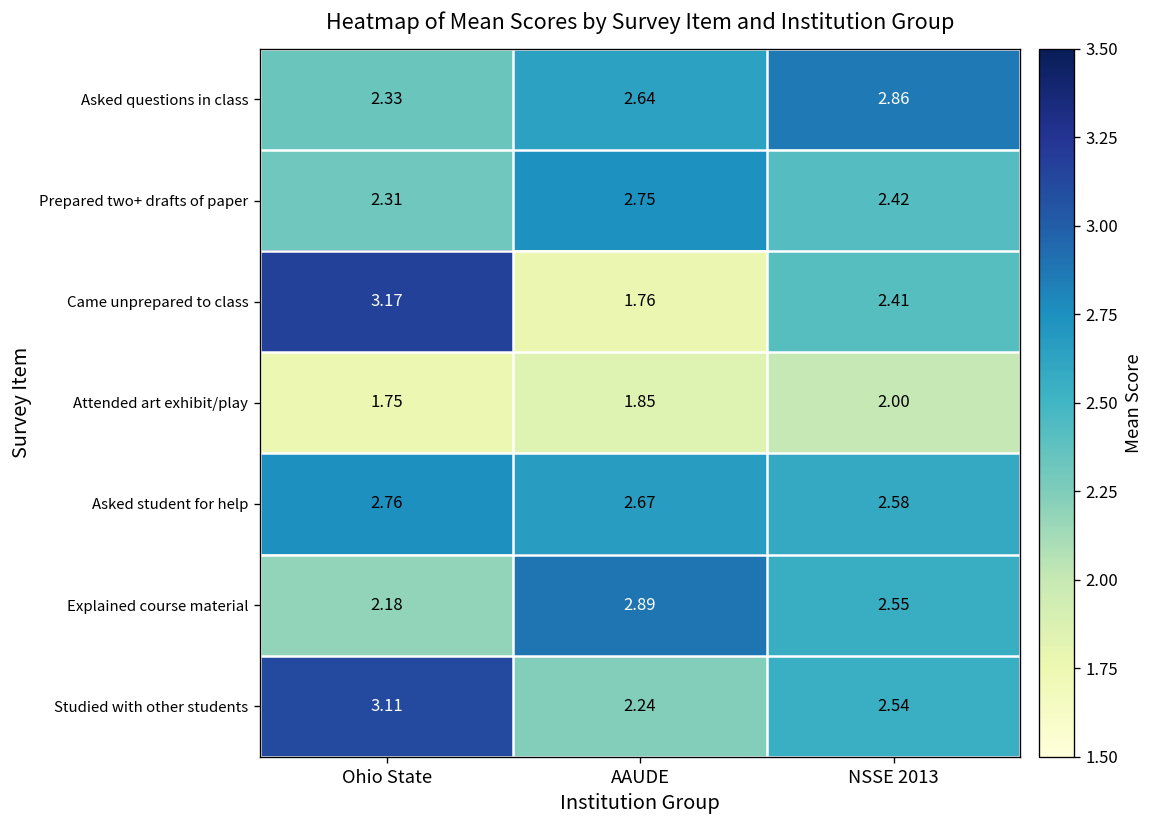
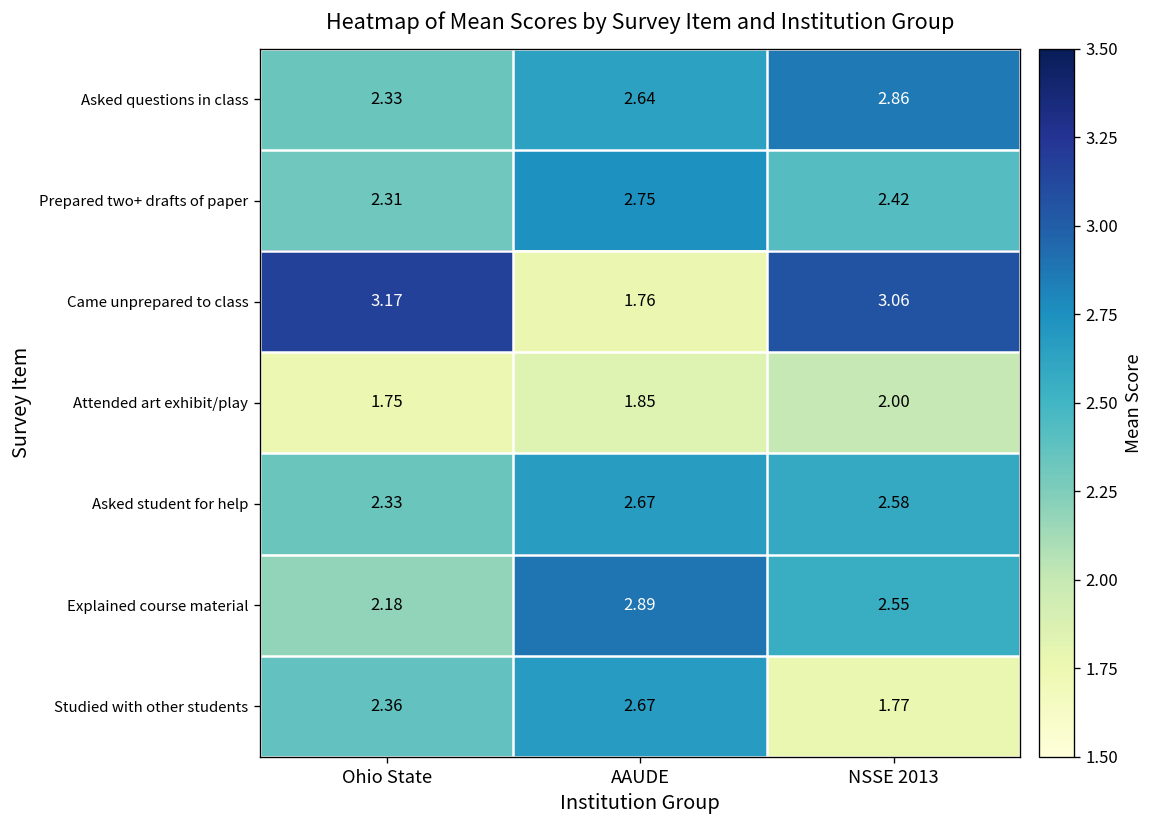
Came unprepared to class, NSSE 2013: 2.41 -> 3.06
Asked student for help, Ohio State: 2.76 -> 2.33
Studied with other students, Ohio State: 3.11 -> 2.36
Studied with other students, AAUDE: 2.24 -> 2.67
Studied with other students, NSSE 2013: 2.54 -> 1.77
